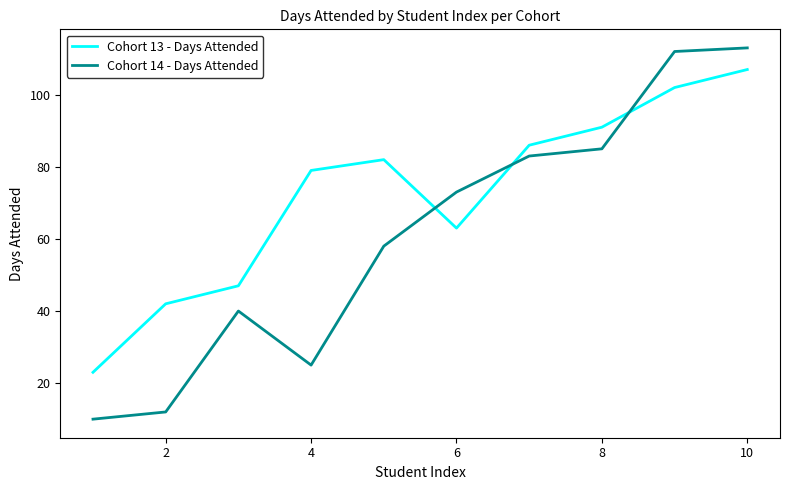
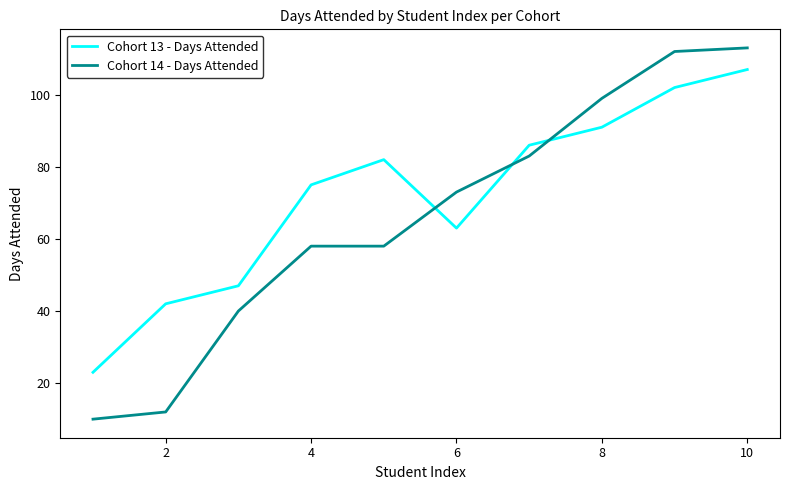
Cohort 13 - Days Attended, 4: 79 -> 75
Cohort 14 - Days Attended, 4: 25 -> 58
Cohort 14 - Days Attended, 8: 85 -> 99
